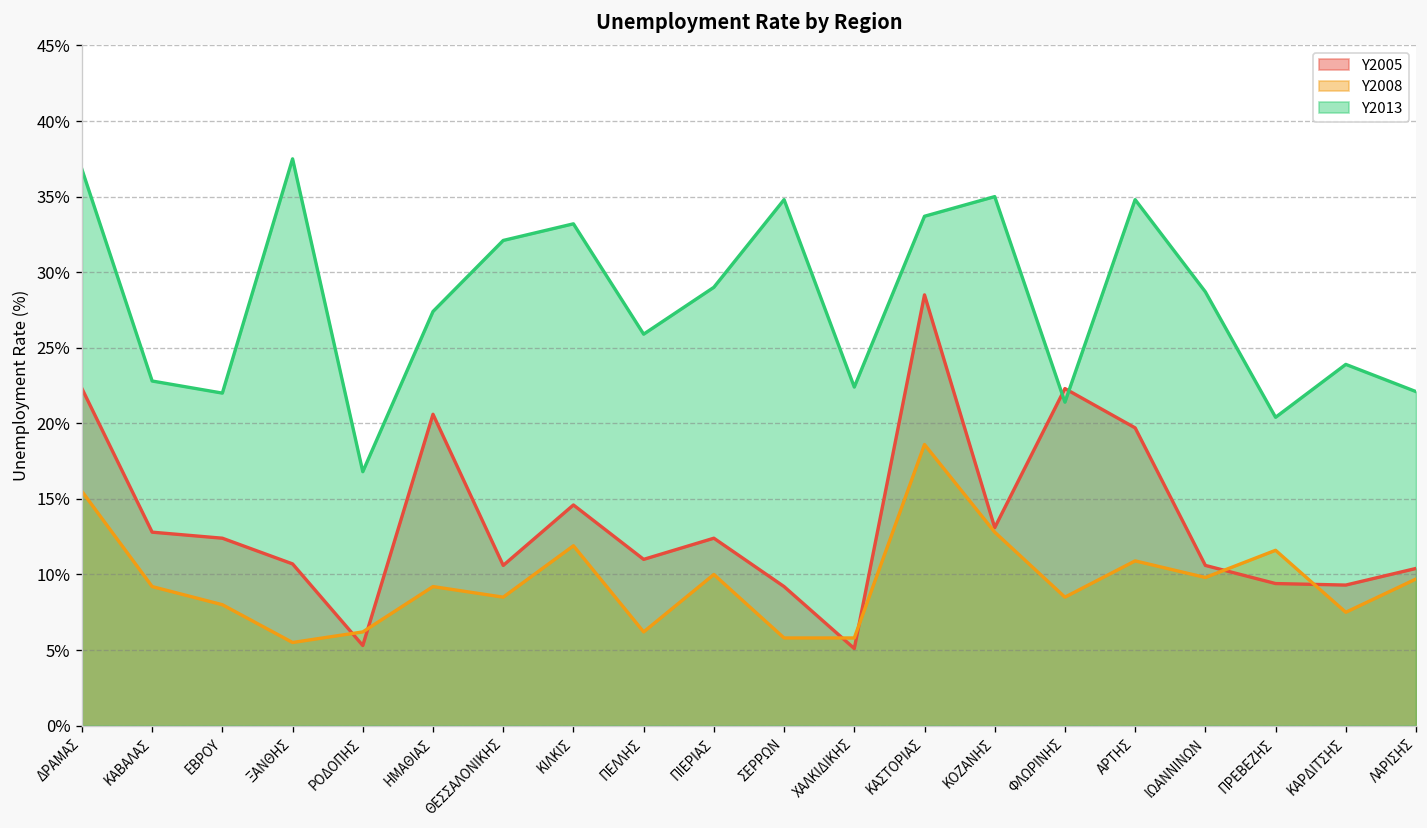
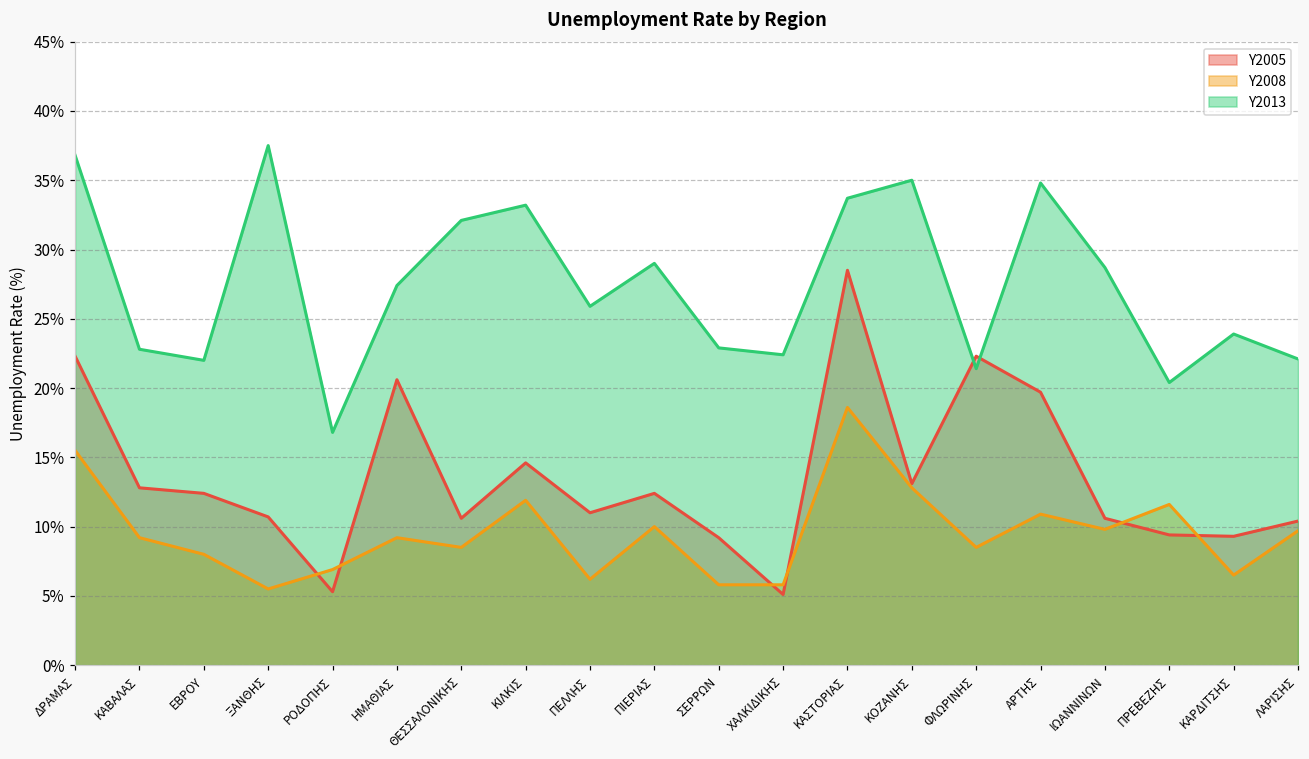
Υ2008, ΡΟΔΟΠΗΣ: 6.2% -> 6.9%
Υ2013, ΣΕΡΡΩΝ: 34.8% -> 22.9%
Υ2008, ΚΑΡΔΙΤΣΗΣ: 7.5% -> 6.5%
